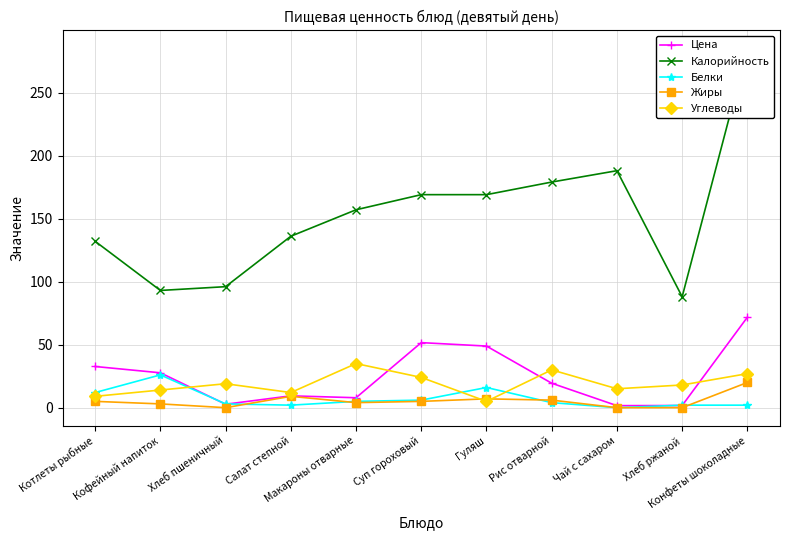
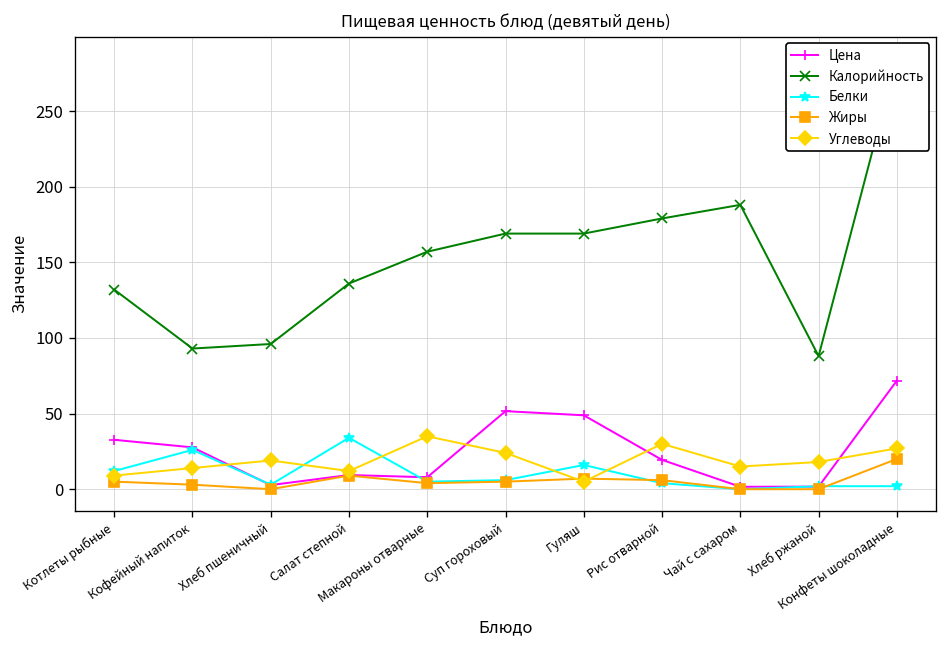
Белки, Салат степной: 2 -> 34
